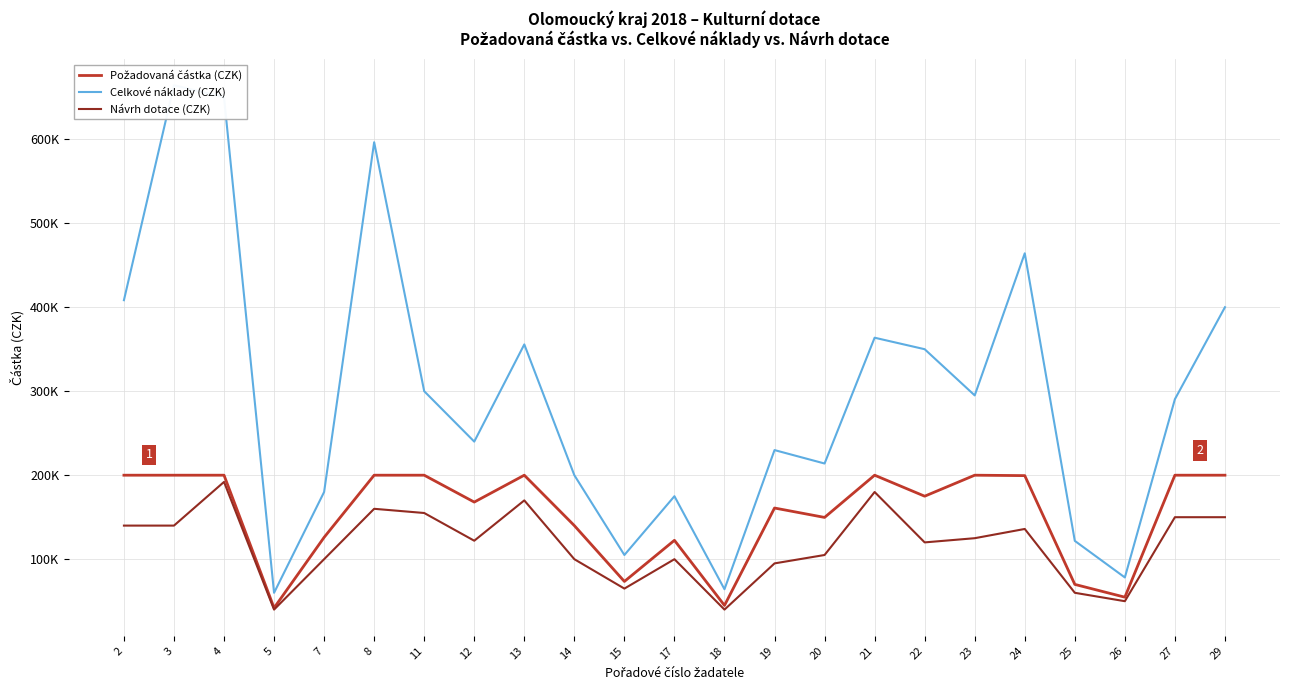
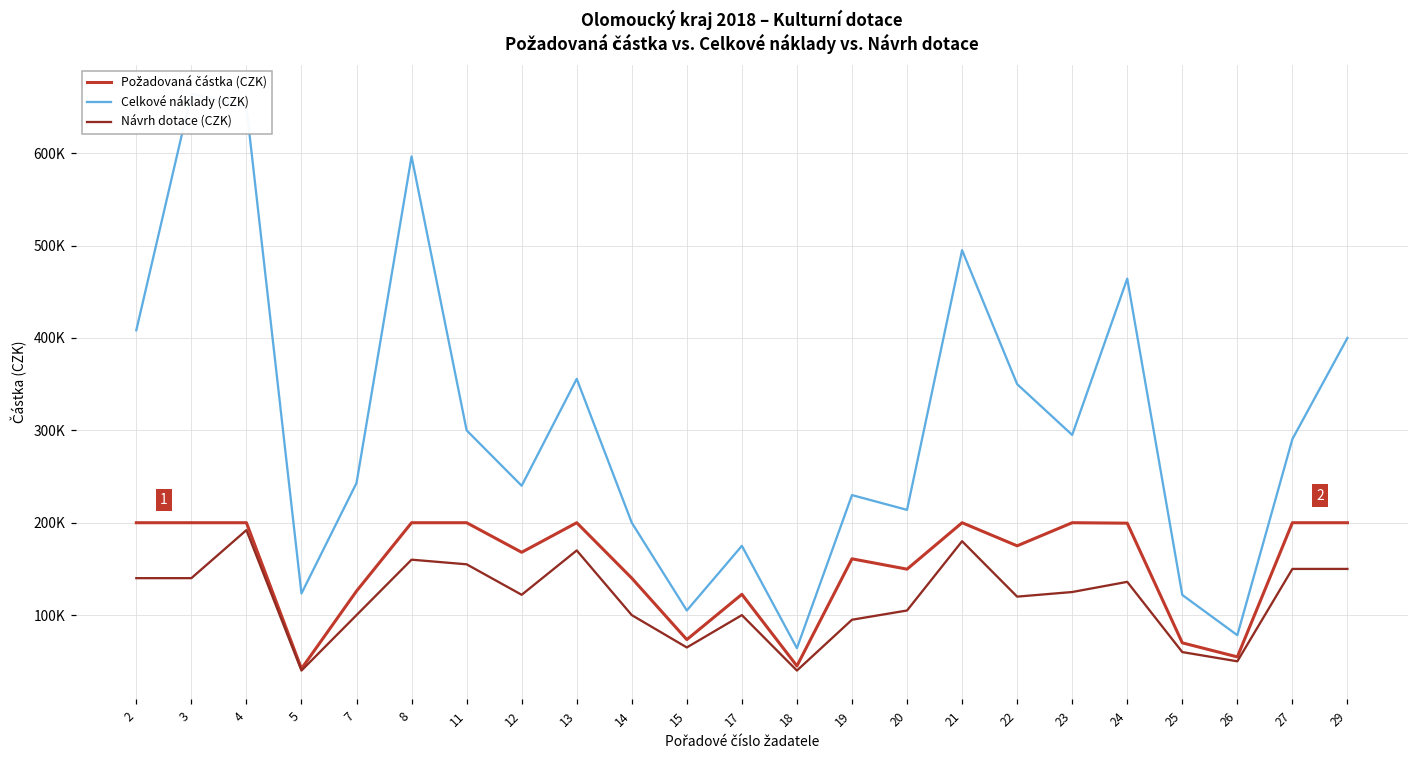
Celkové náklady (CZK), 5: 60000 -> 120000
Celkové náklady (CZK), 7: 180000 -> 240000
Celkové náklady (CZK), 21: 360000 -> 500000
